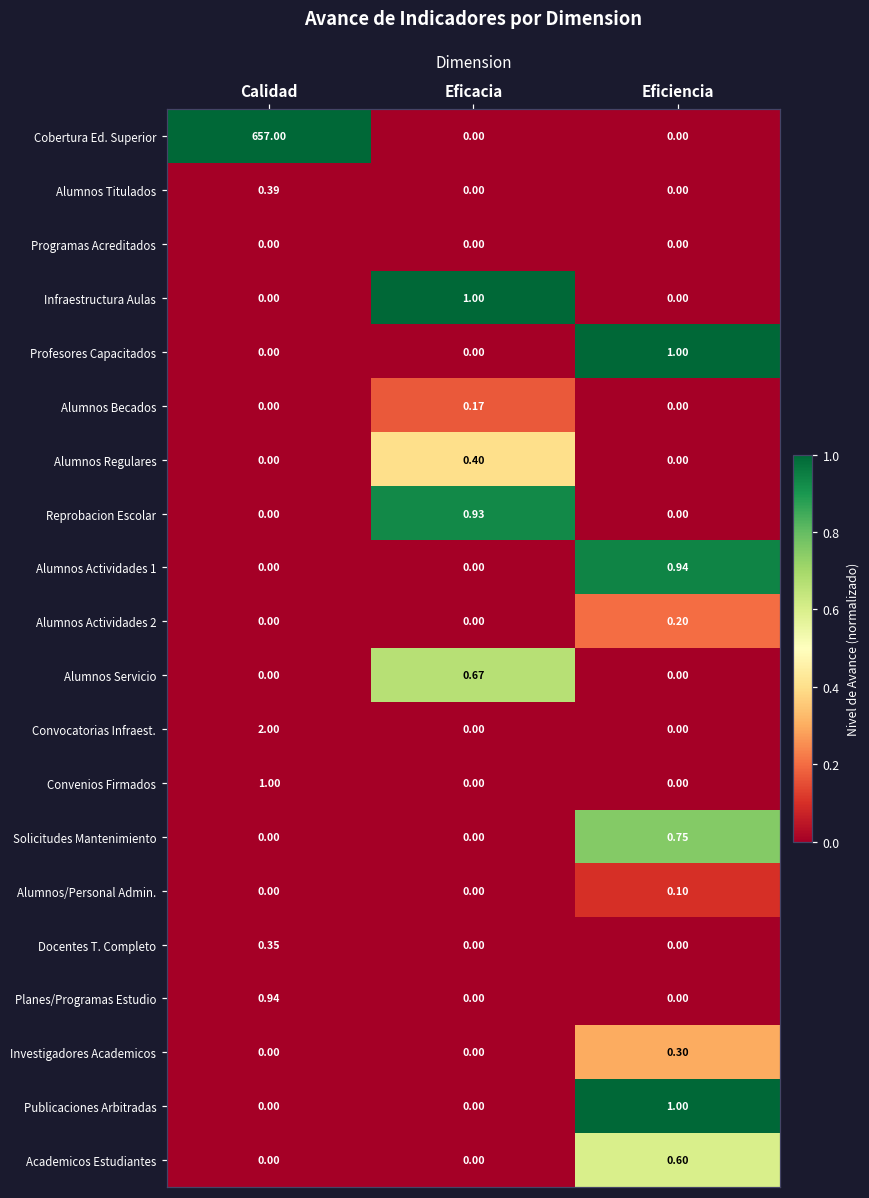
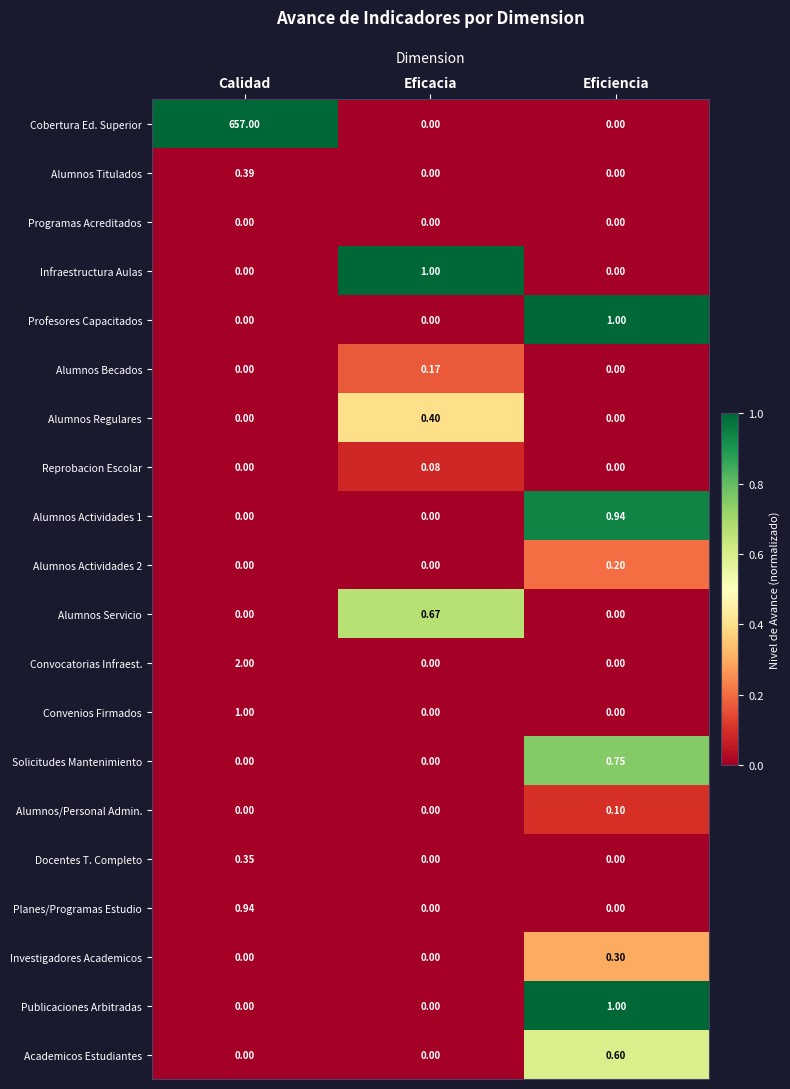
Reprobacion Escolar, Eficacia: 0.93 -> 0.08
